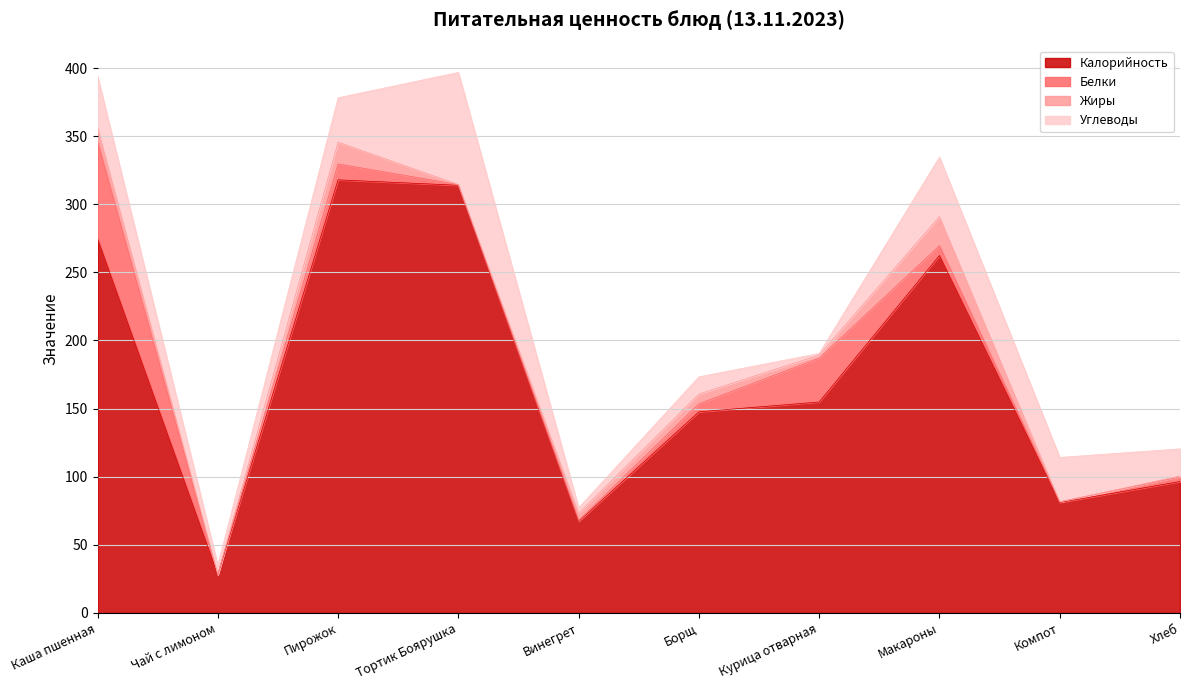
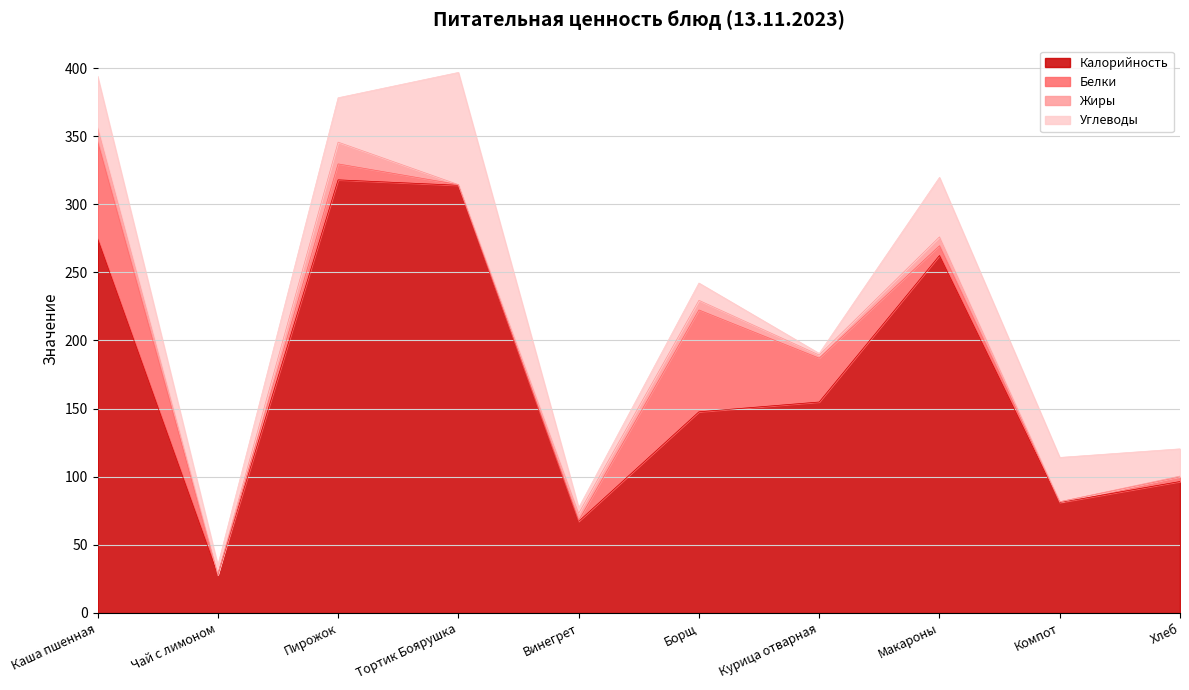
Белки, Борщ: 6 -> 75
Жиры, Макароны: 21 -> 7
